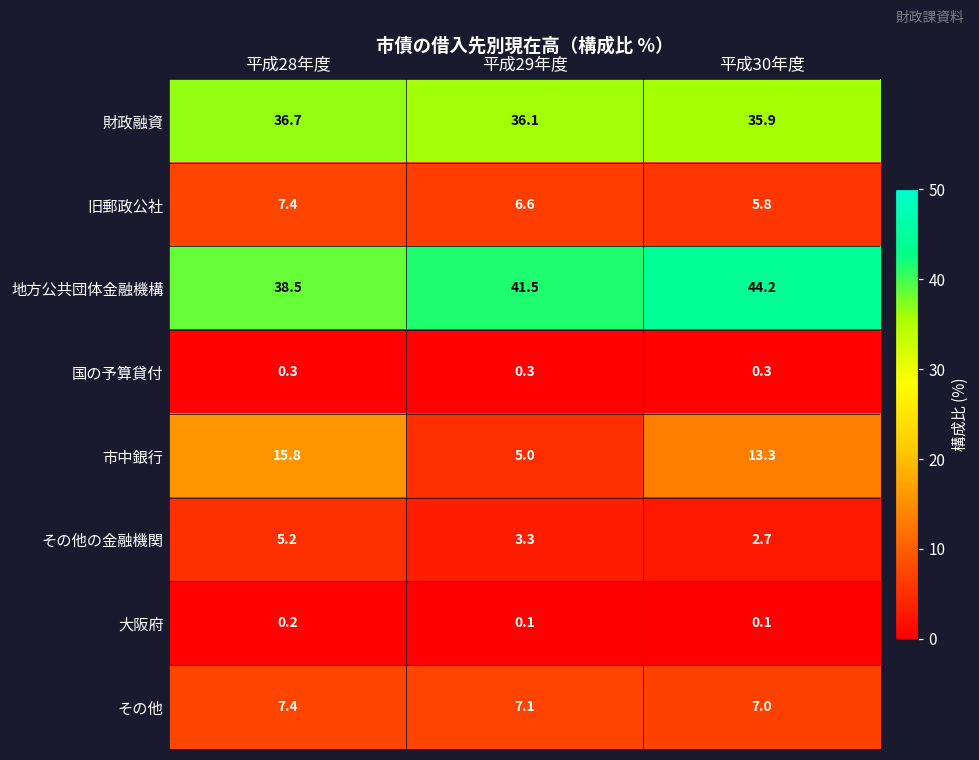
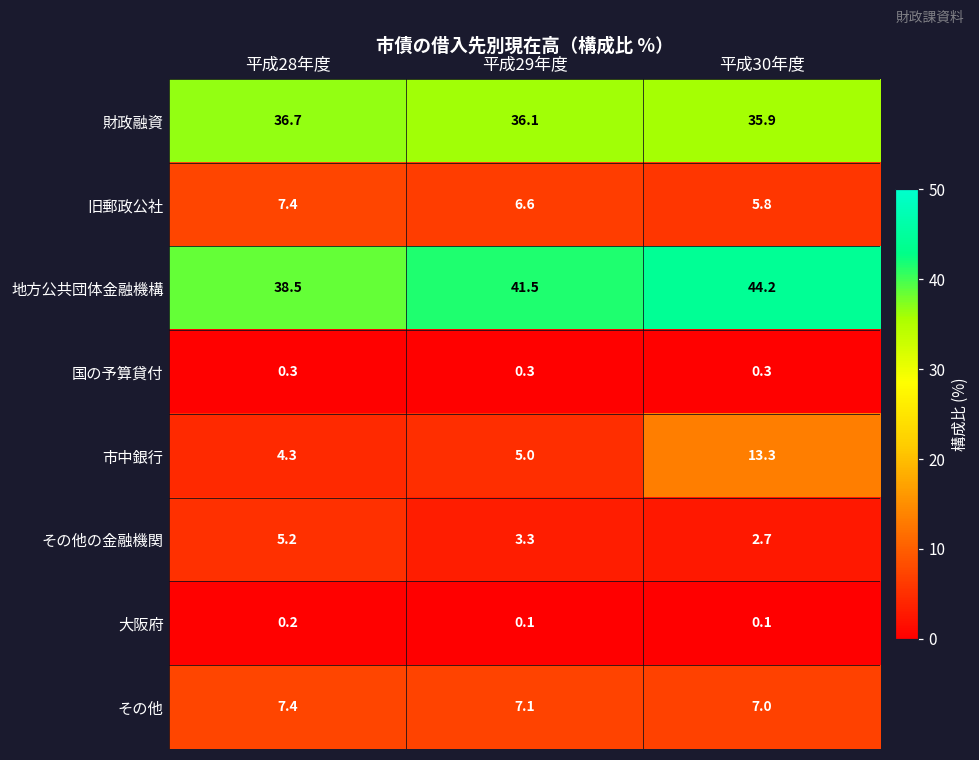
市中銀行, 平成28年度: 15.8 -> 4.3
